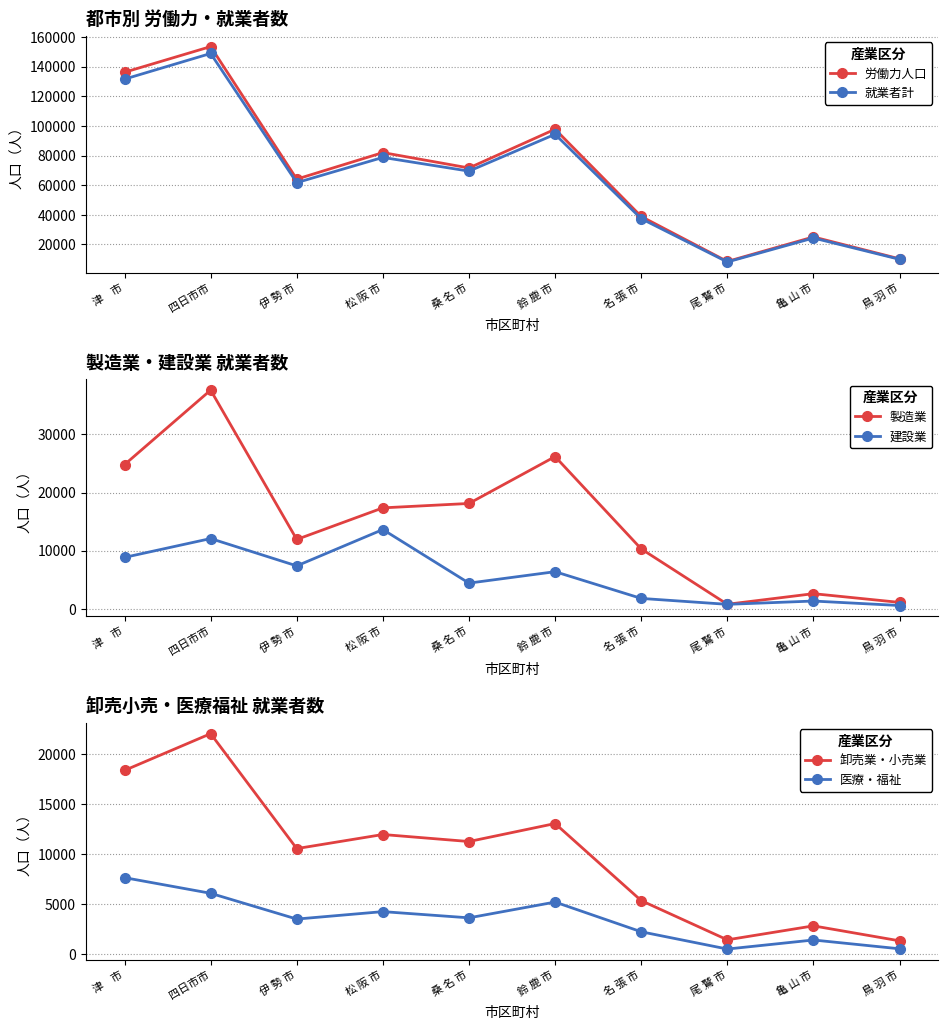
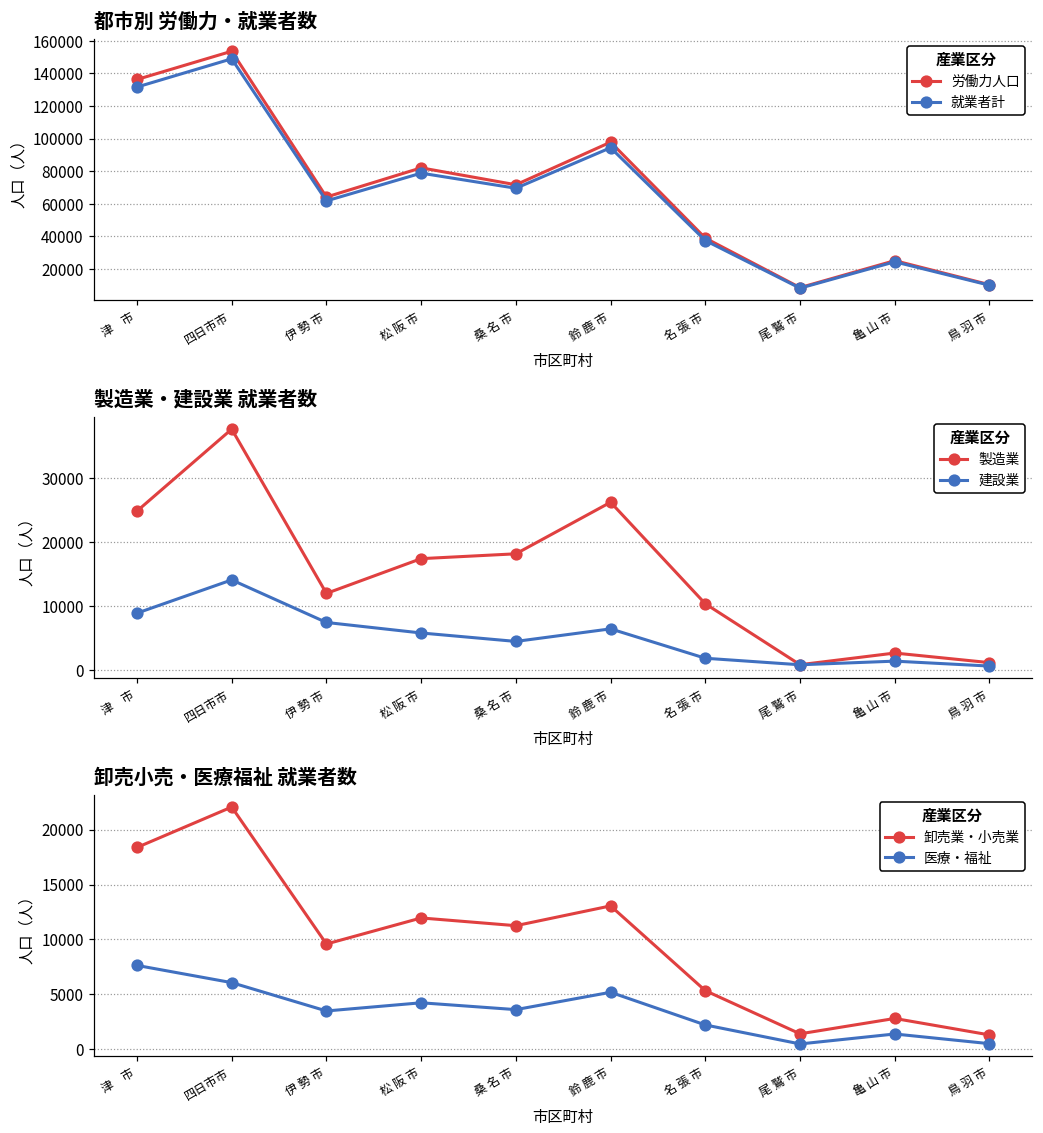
製造業・建設業 就業者数, 建設業, 四日市市: 12000 -> 14000
製造業・建設業 就業者数, 建設業, 松 阪 市: 14000 -> 6000
卸売小売・医療福祉 就業者数, 卸売業・小売業, 伊 勢 市: 11000 -> 10000
